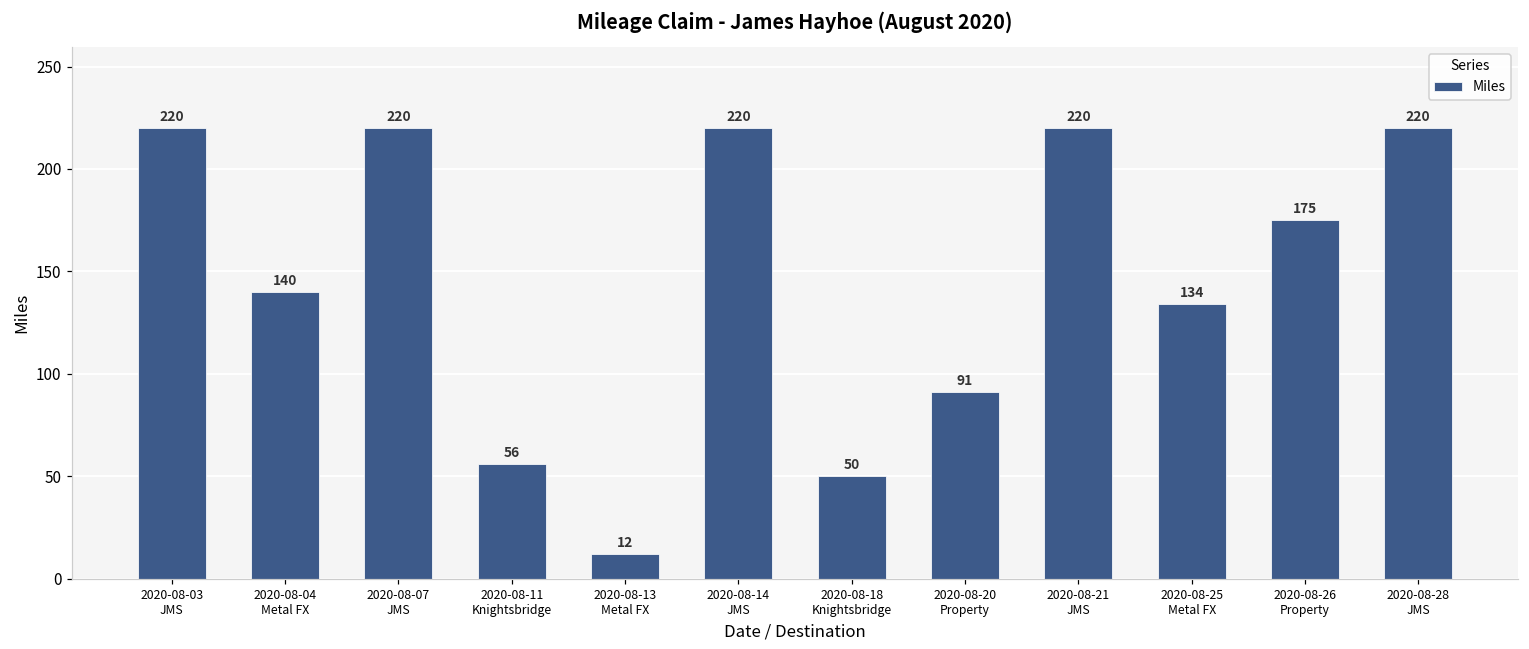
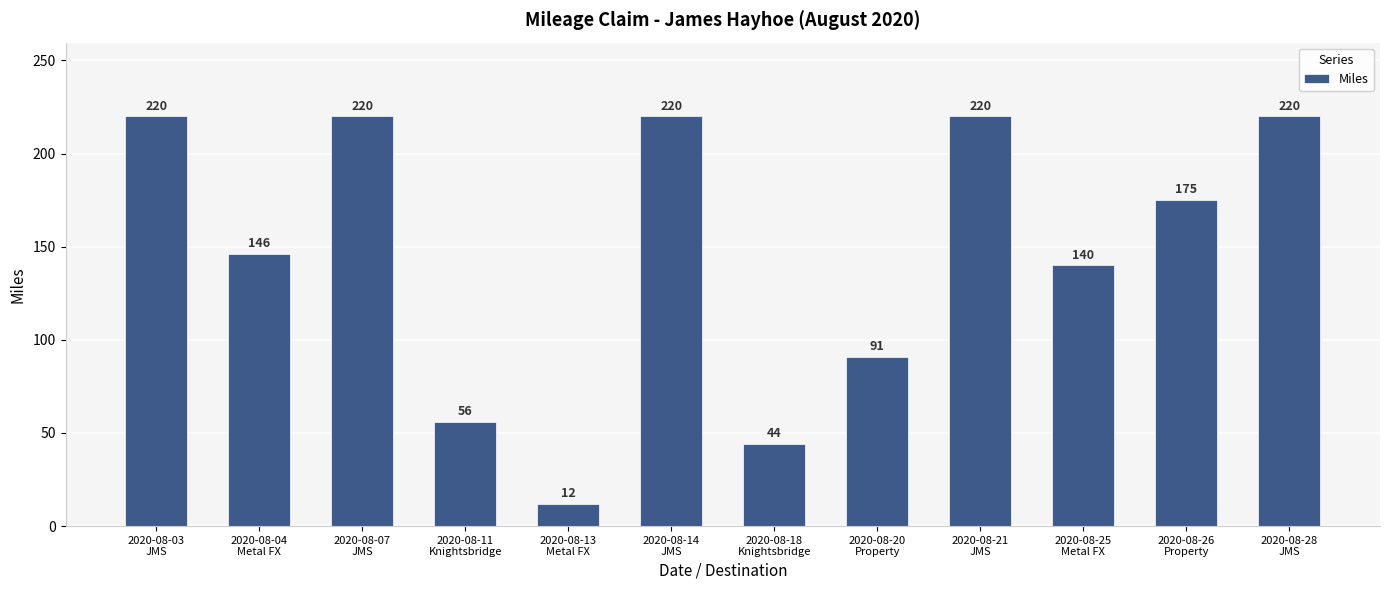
2020-08-04 Metal FX: 140 -> 146
2020-08-18 Knightsbridge: 50 -> 44
2020-08-25 Metal FX: 134 -> 140
